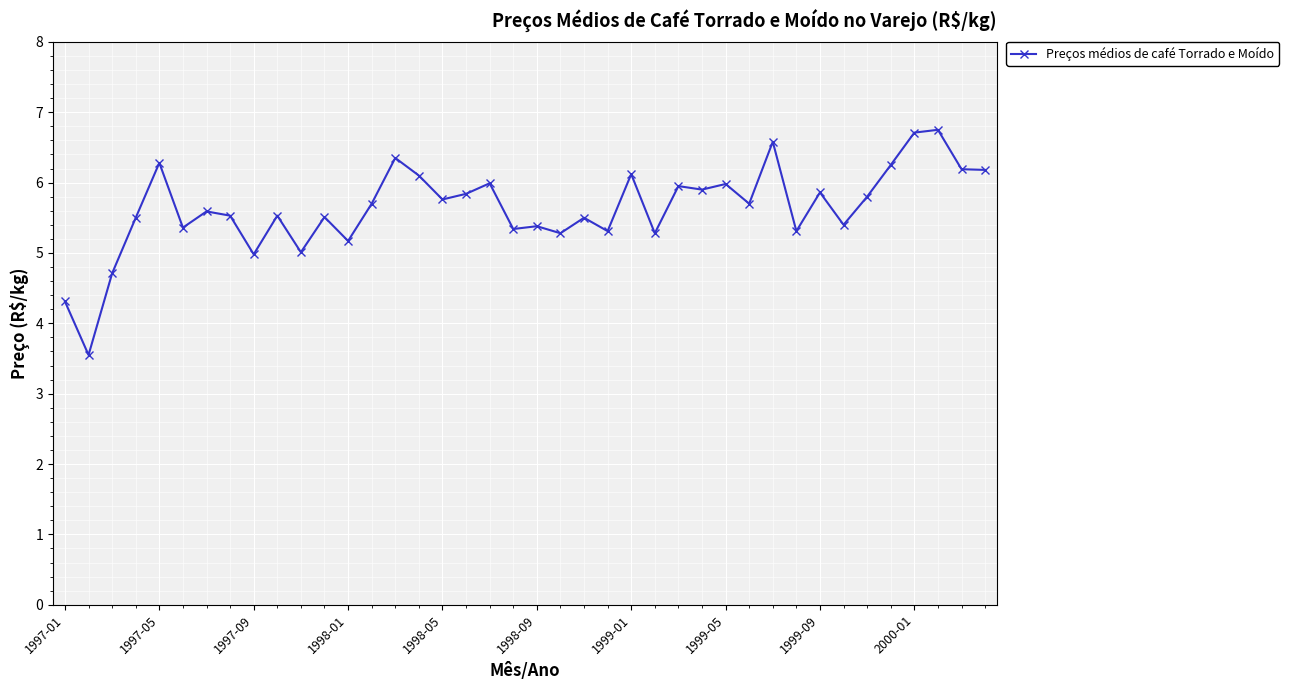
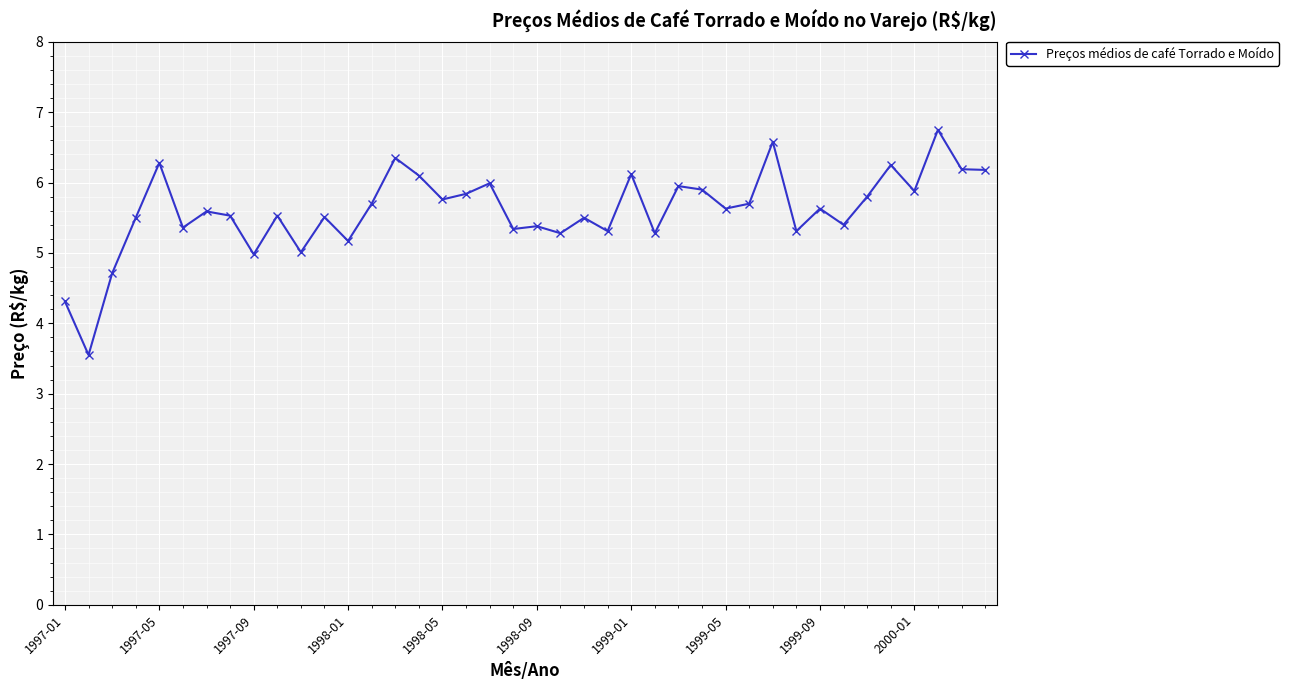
1999-05: 6.0 -> 5.6
1999-09: 5.9 -> 5.6
2000-01: 6.7 -> 5.9
